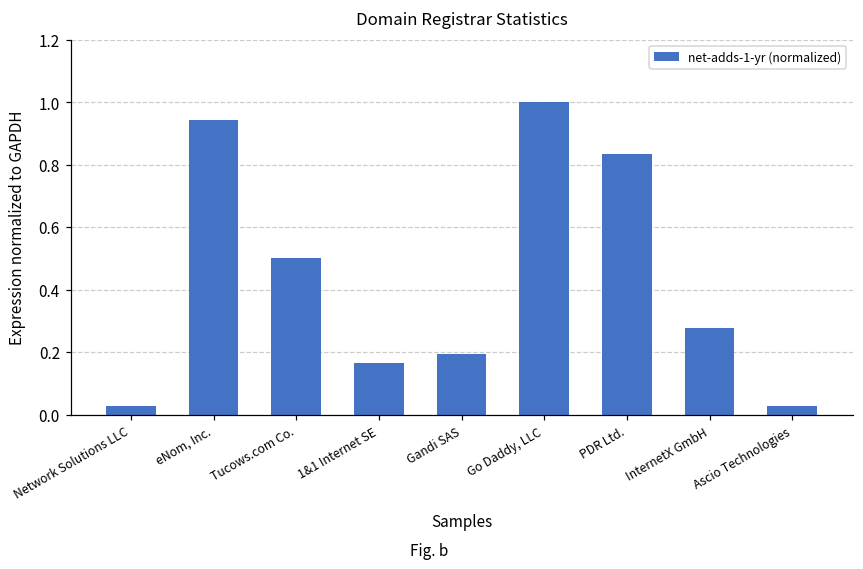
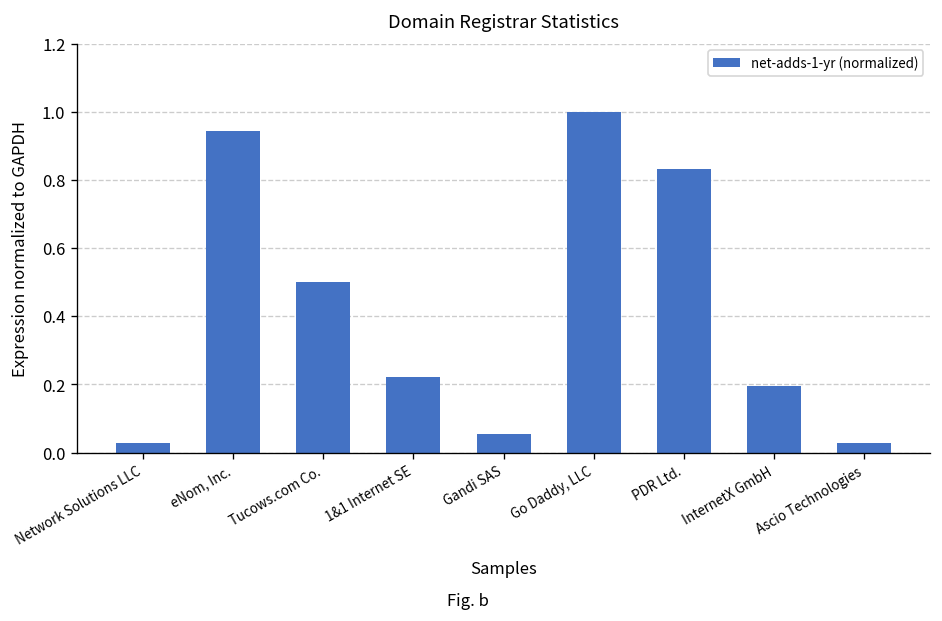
1&1 Internet SE: 0.17 -> 0.22
Gandi SAS: 0.19 -> 0.06
InternetX GmbH: 0.28 -> 0.19
